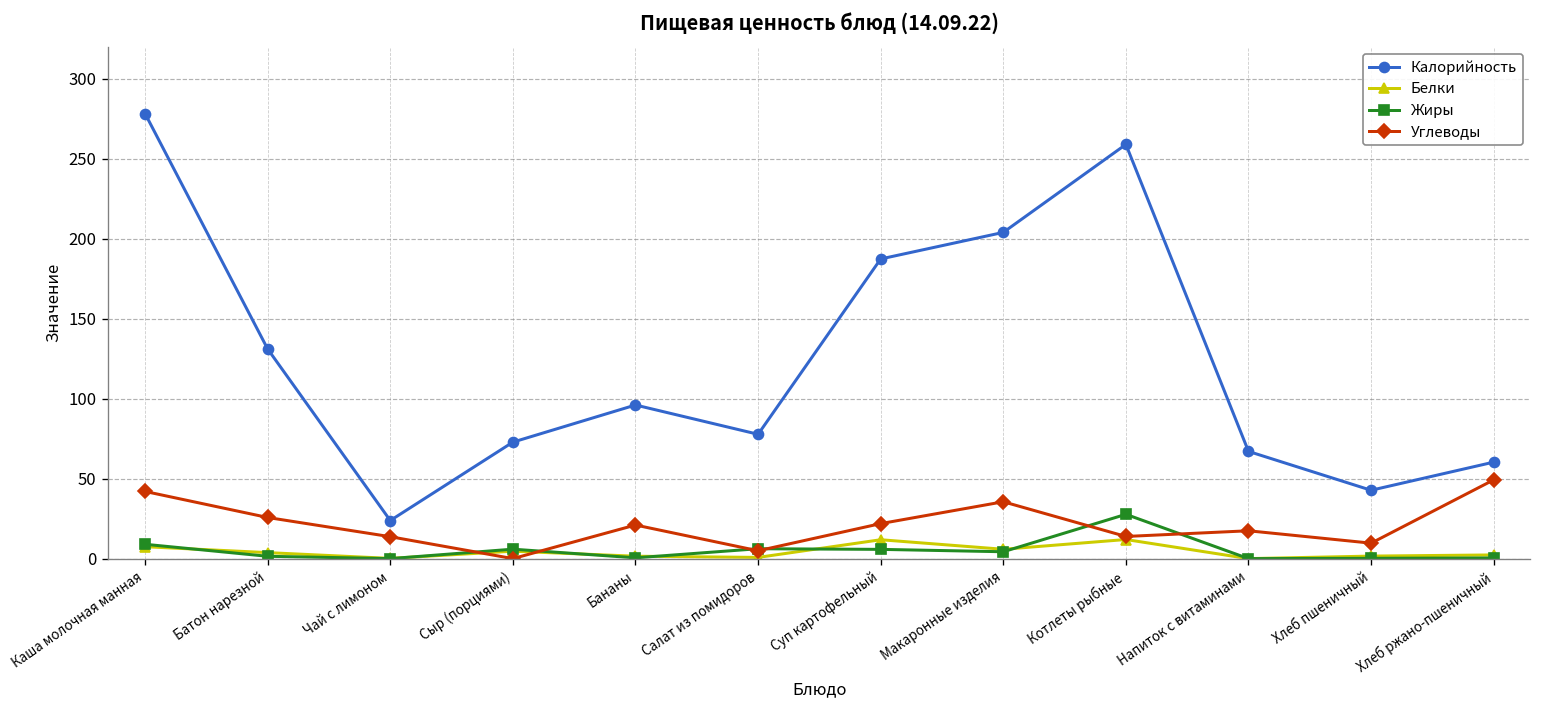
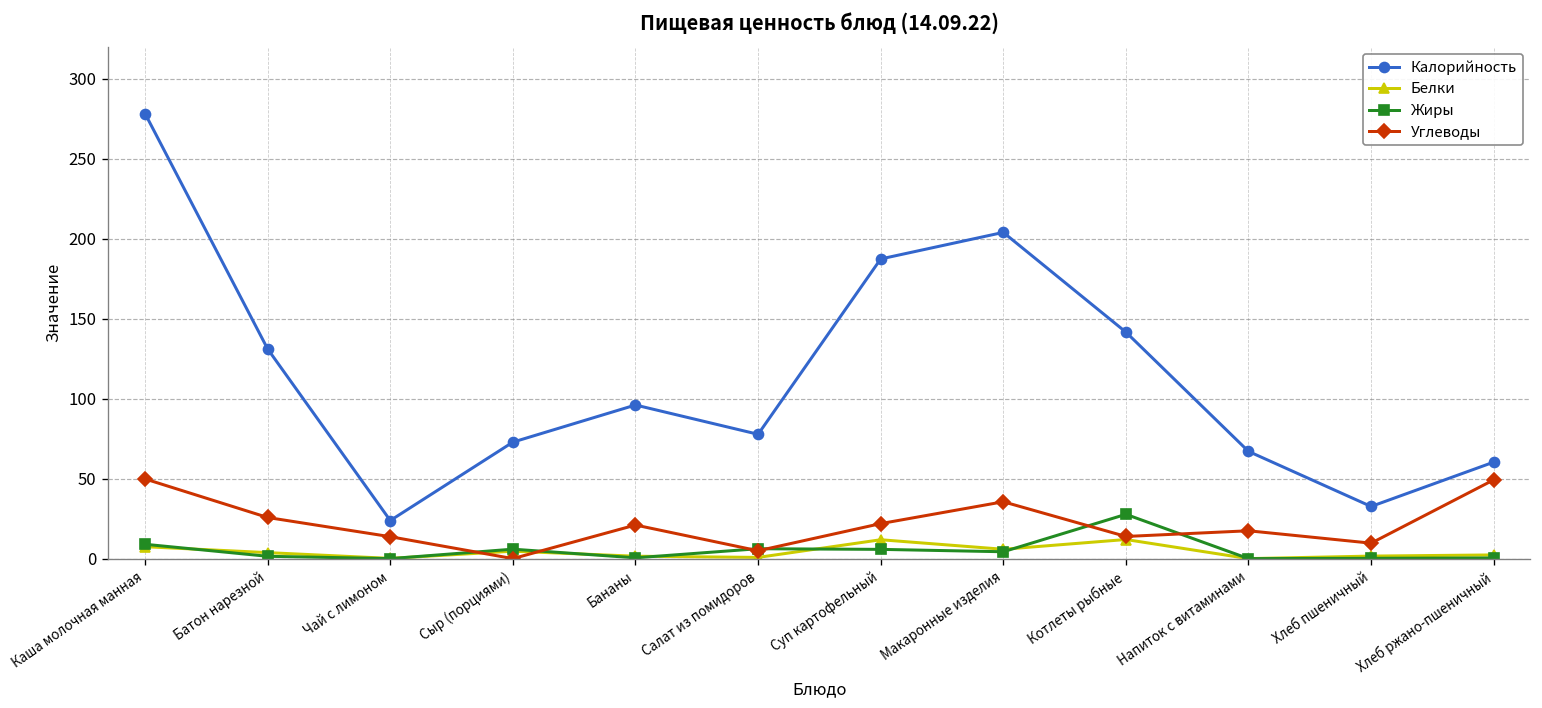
Углеводы, Каша молочная манная: 42 -> 50
Калорийность, Котлеты рыбные: 259 -> 142
Калорийность, Хлеб пшеничный: 43 -> 33
